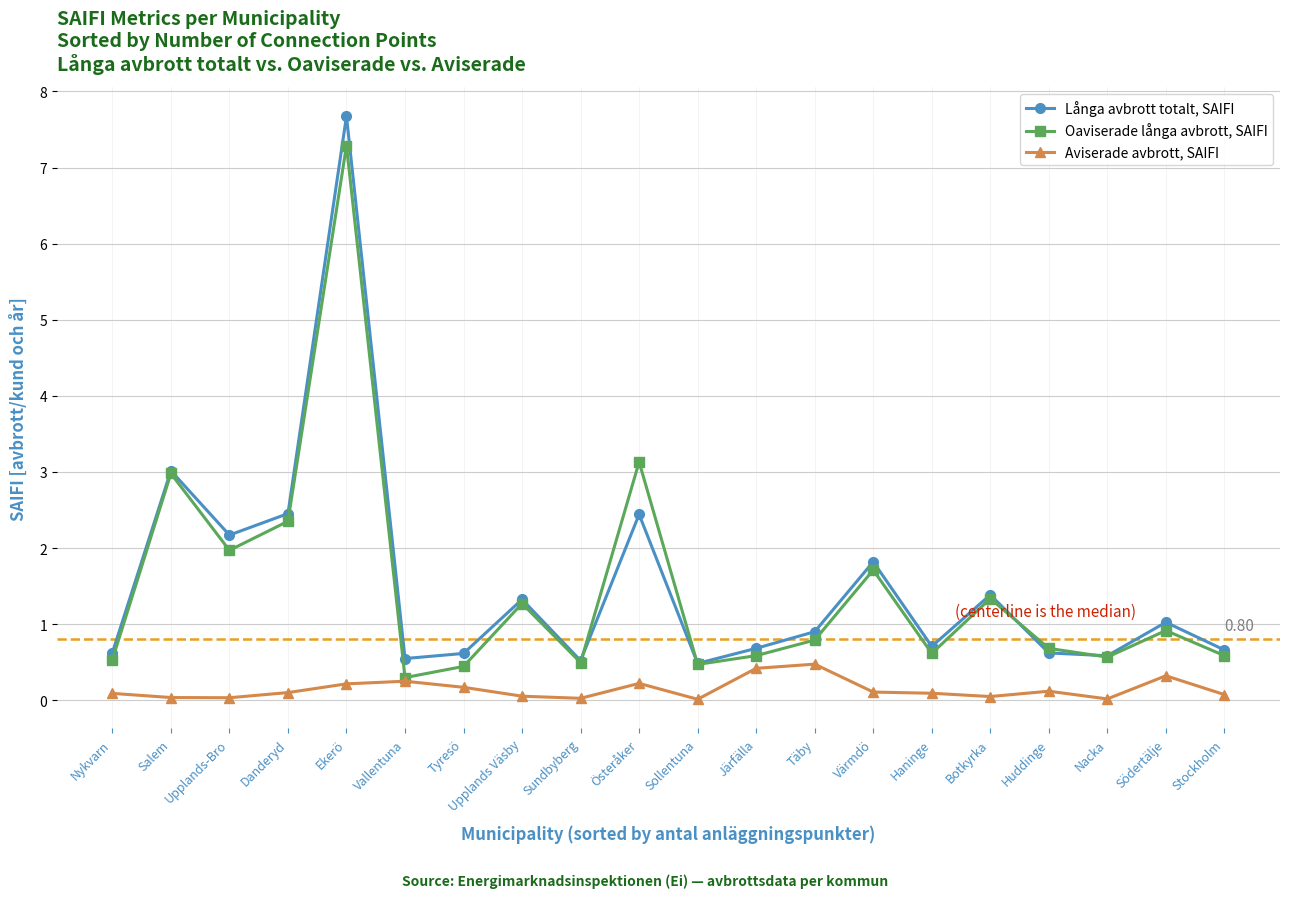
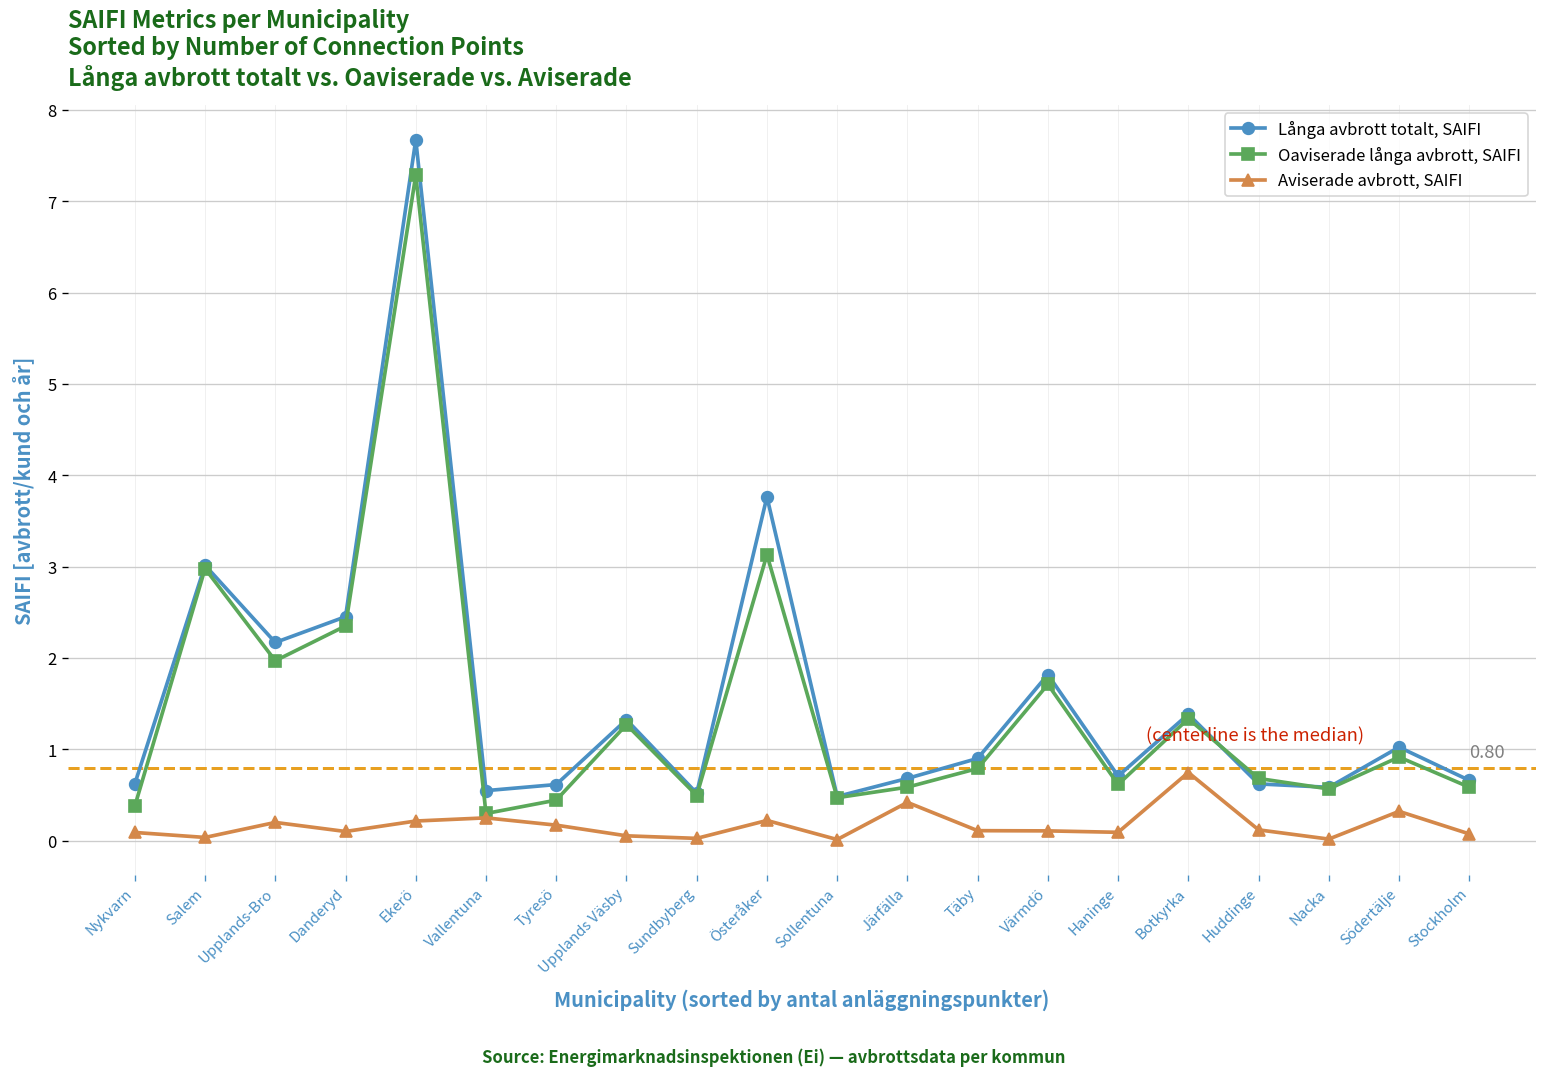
Oaviserade långa avbrott, SAIFI, Nykvarn: 0.5 -> 0.4
Aviserade avbrott, SAIFI, Upplands-Bro: 0.0 -> 0.2
Långa avbrott totalt, SAIFI, Österåker: 2.4 -> 3.8
Aviserade avbrott, SAIFI, Täby: 0.5 -> 0.1
Aviserade avbrott, SAIFI, Botkyrka: 0.0 -> 0.7
